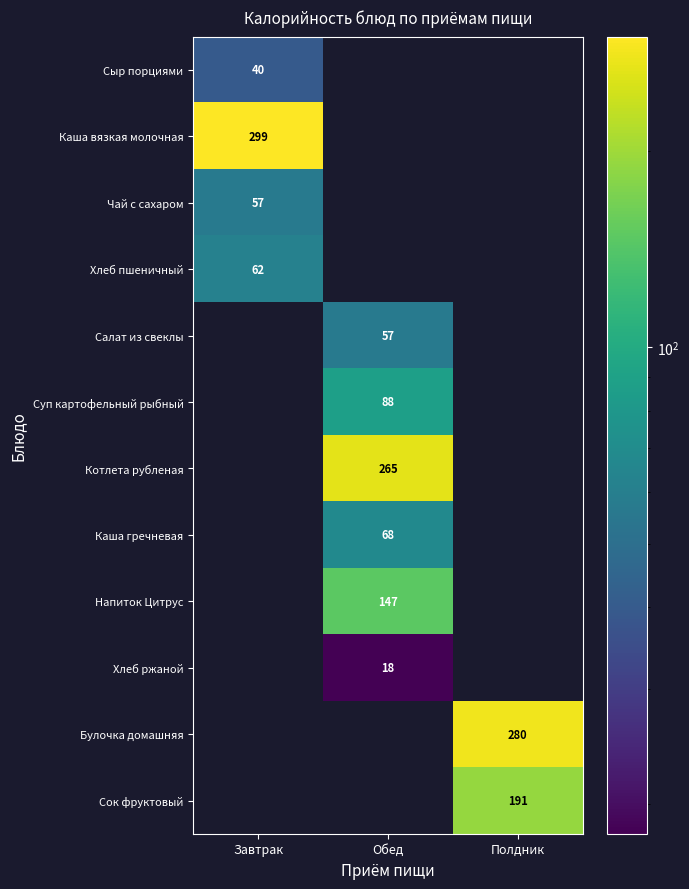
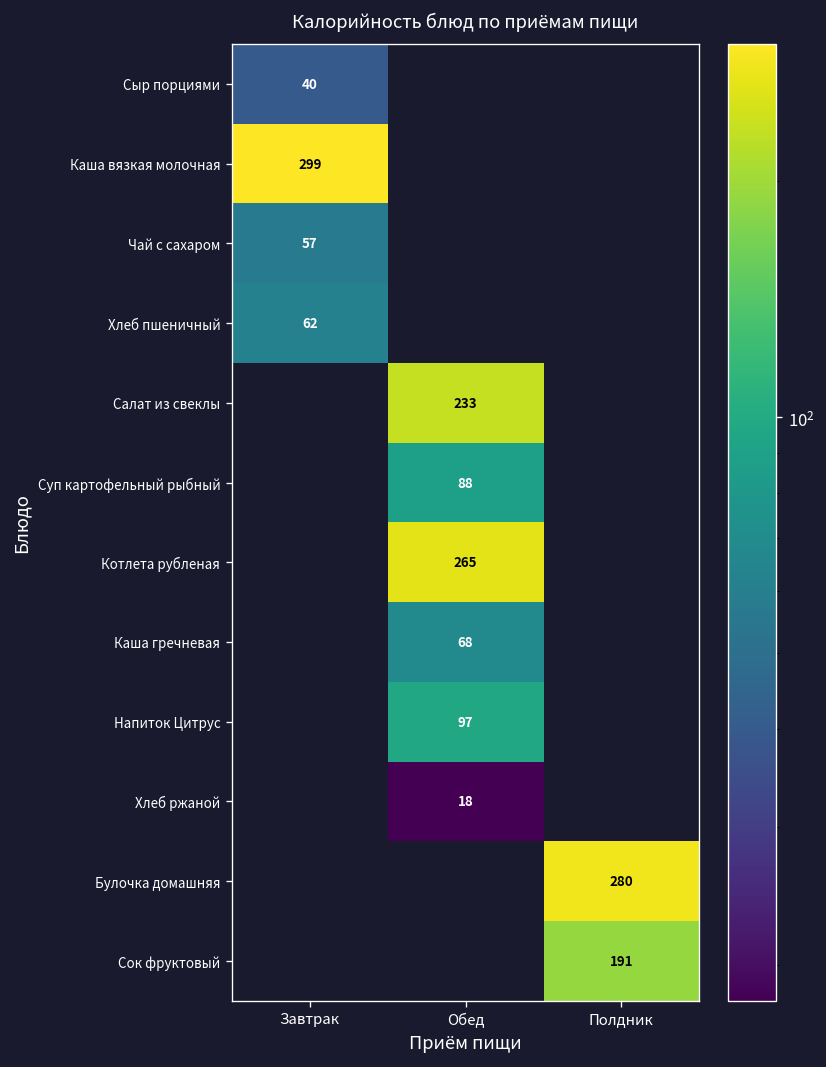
Салат из свеклы, Обед: 57 -> 233
Напиток Цитрус, Обед: 147 -> 97
